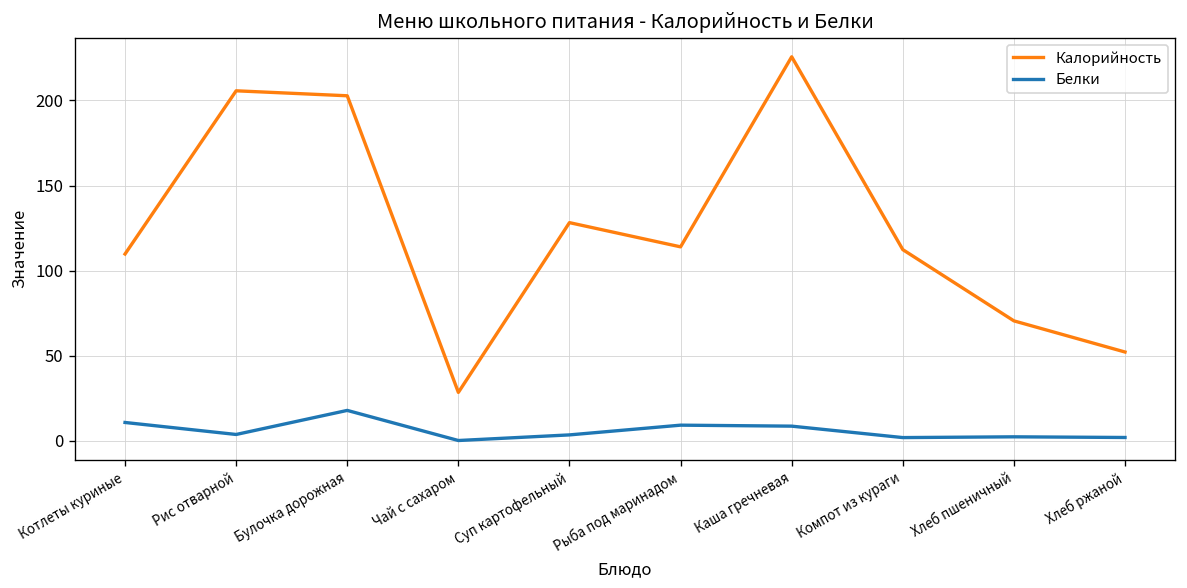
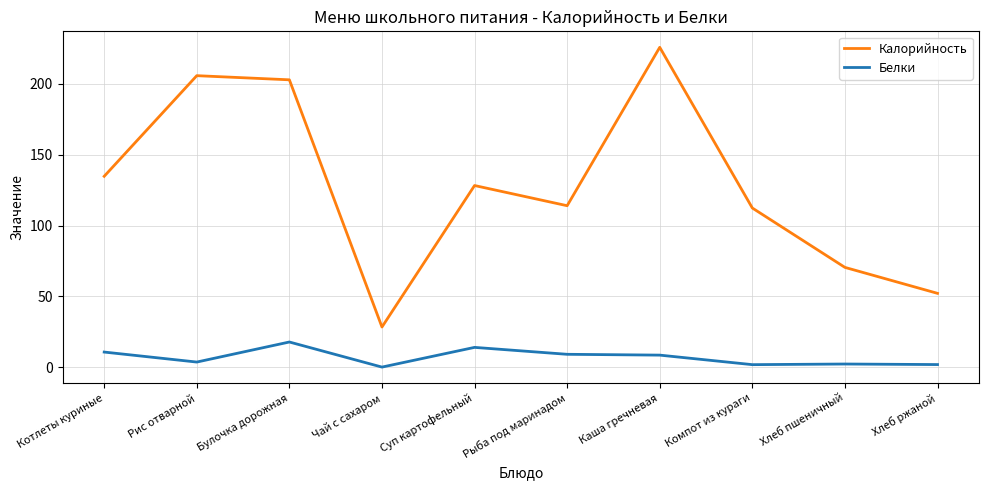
Калорийность, Котлеты куриные: 110 -> 135
Белки, Суп картофельный: 4 -> 14
